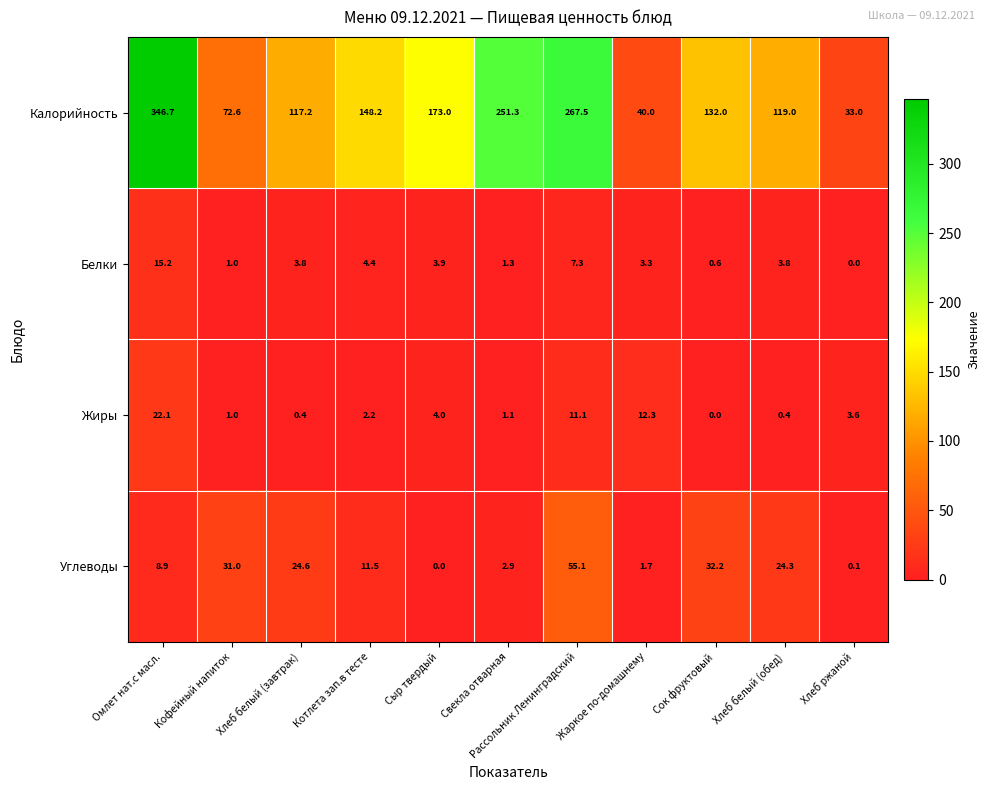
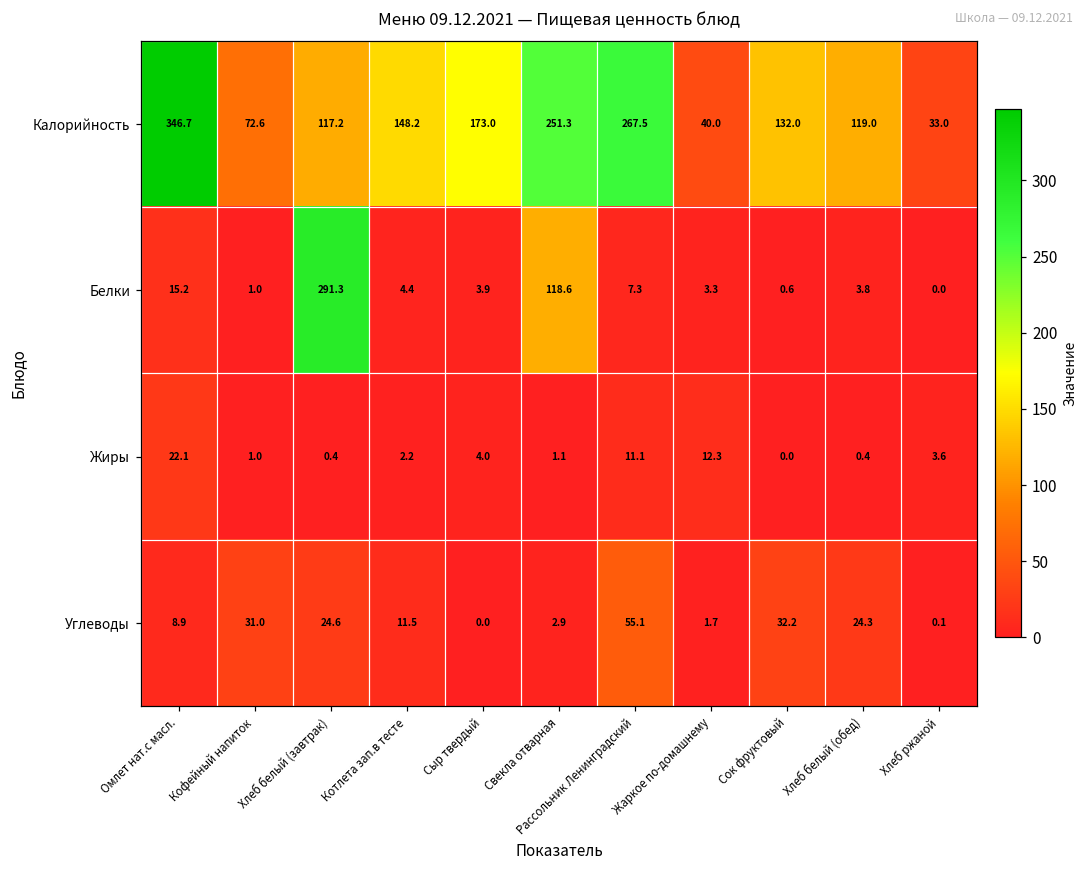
Белки, Хлеб белый (завтрак): 3.8 -> 291.3
Белки, Свекла отварная: 1.3 -> 118.6
